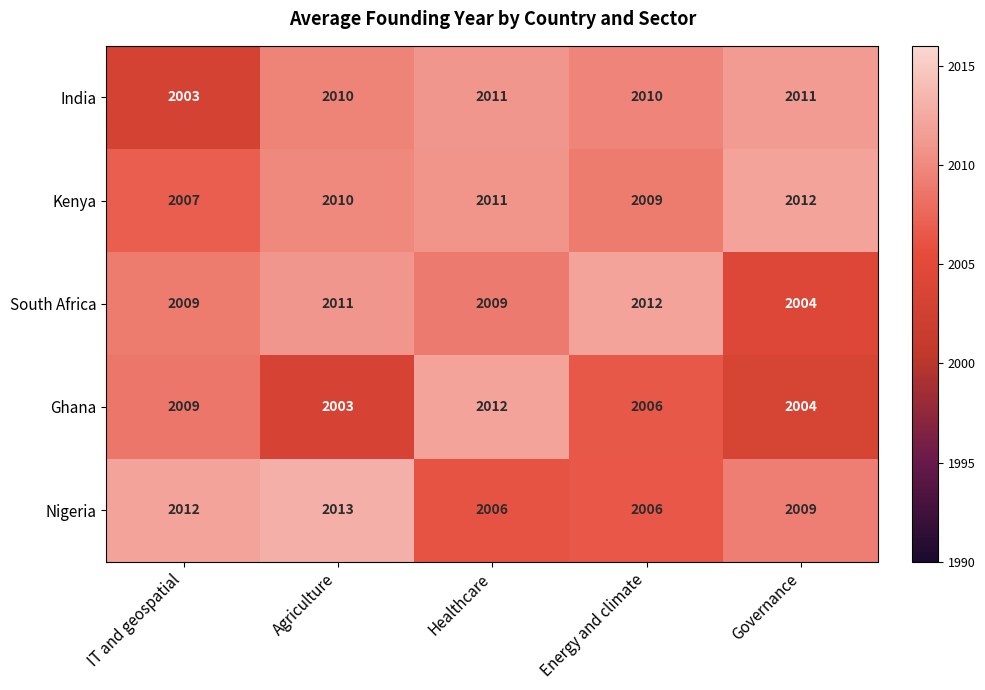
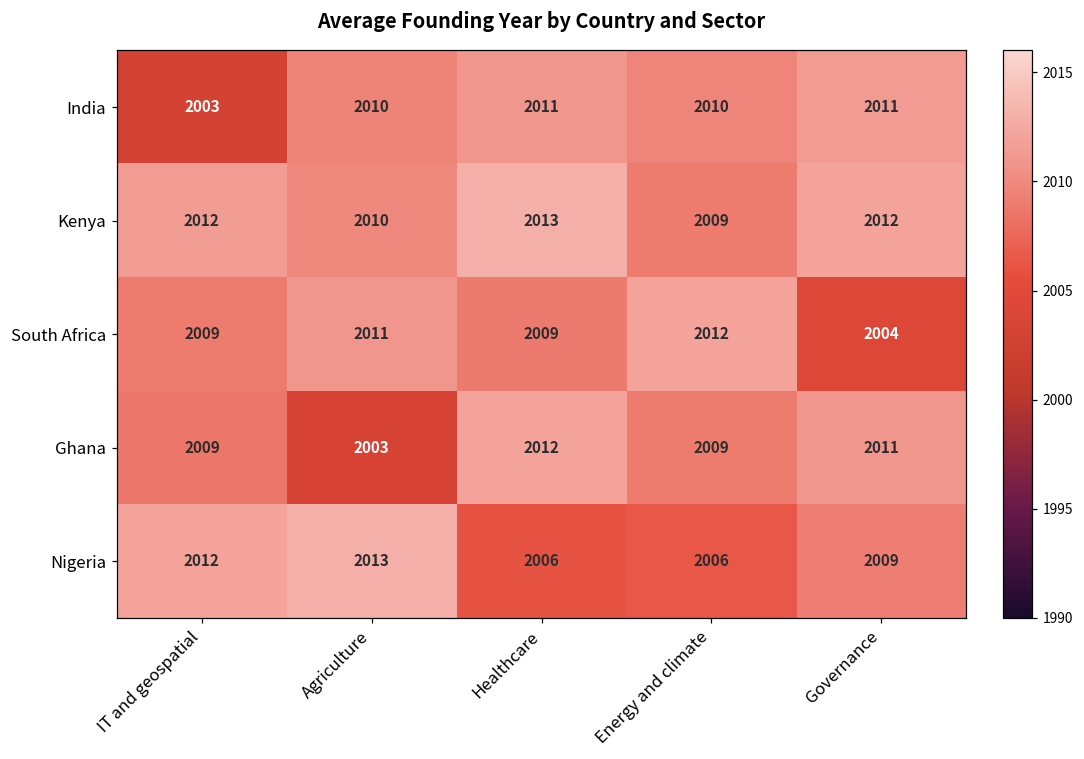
Kenya, IT and geospatial: 2007 -> 2012
Kenya, Healthcare: 2011 -> 2013
Ghana, Energy and climate: 2006 -> 2009
Ghana, Governance: 2004 -> 2011
